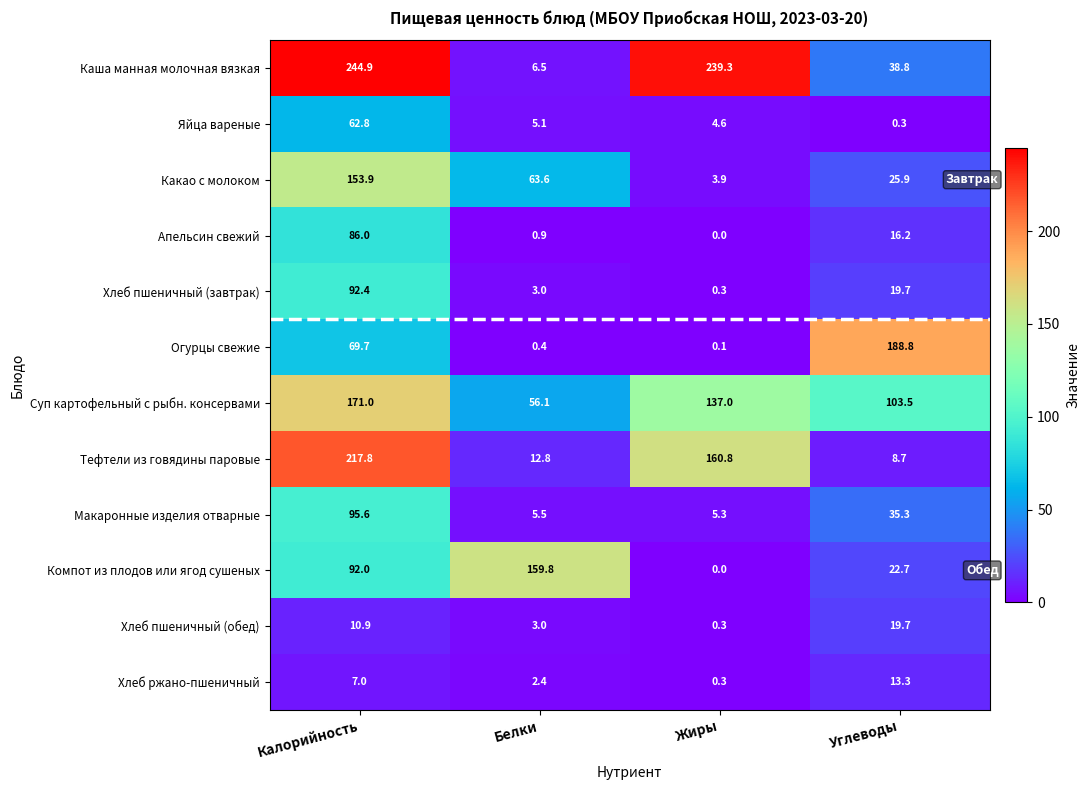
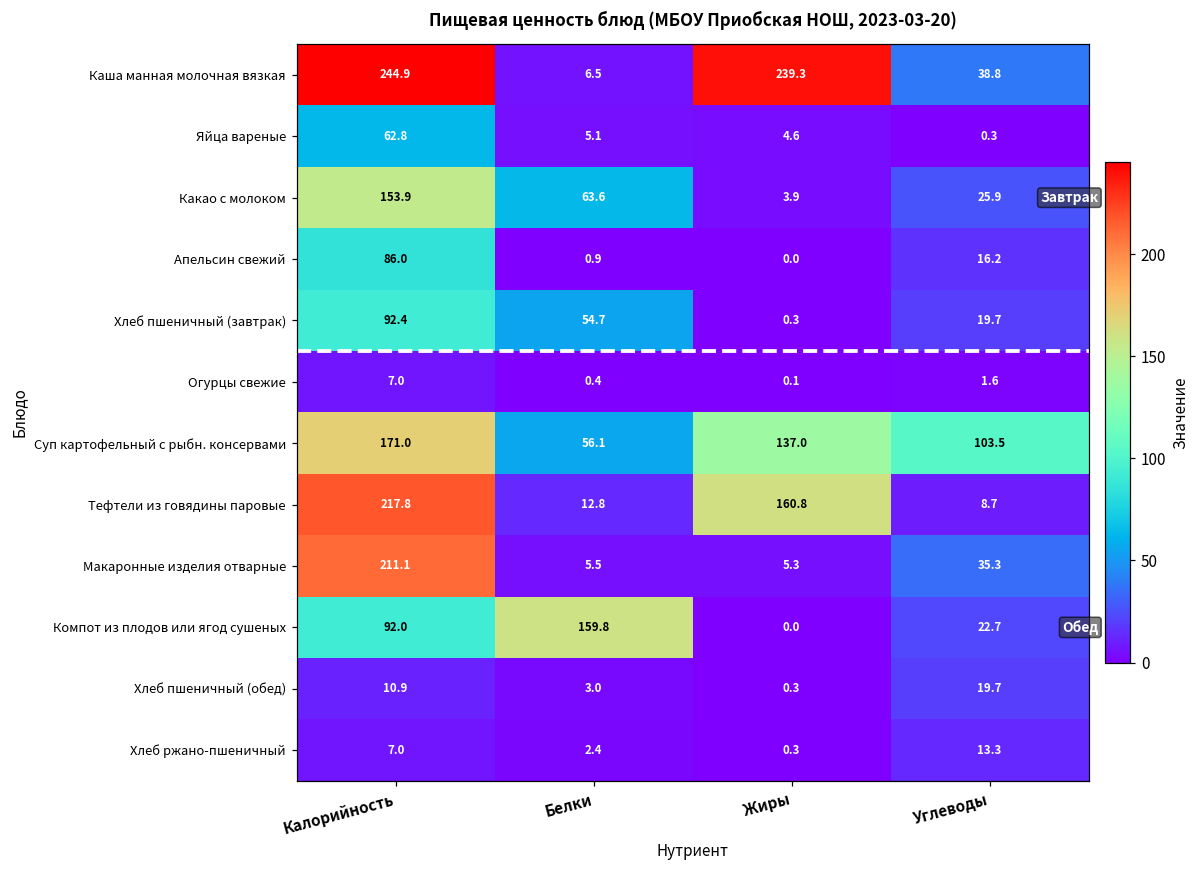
Хлеб пшеничный (завтрак), Белки: 3.0 -> 54.7
Огурцы свежие, Калорийность: 69.7 -> 7.0
Огурцы свежие, Углеводы: 188.8 -> 1.6
Макаронные изделия отварные, Калорийность: 95.6 -> 211.1
